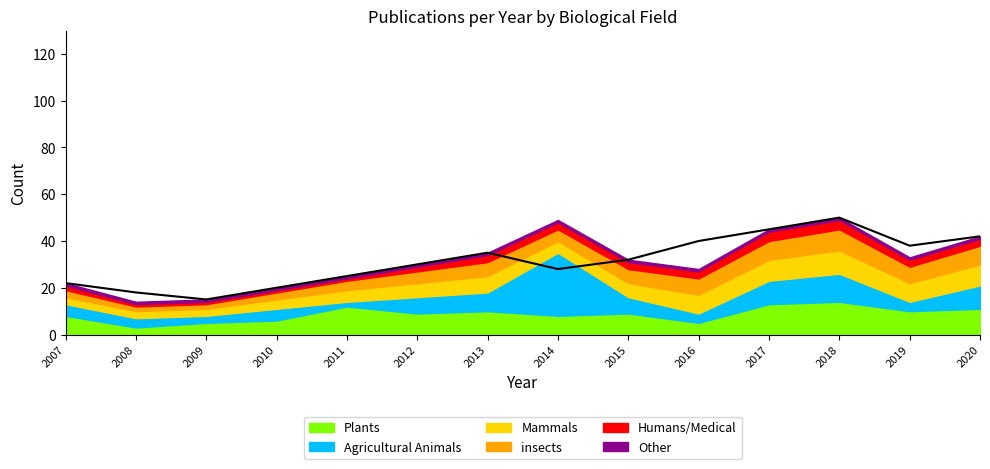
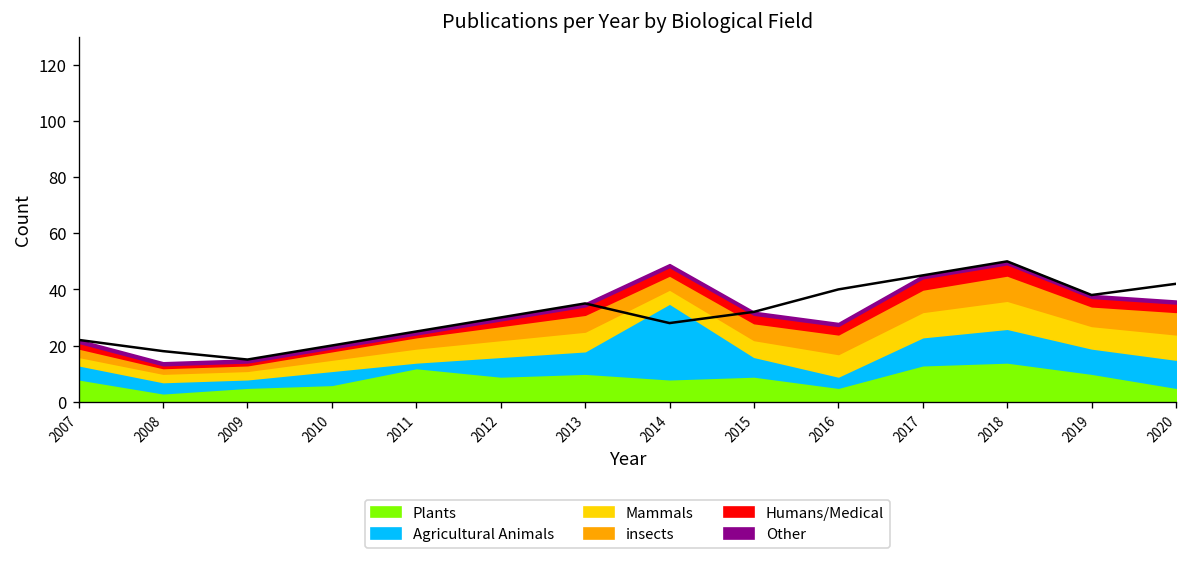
Agricultural Animals, 2019: 4 -> 9
Plants, 2020: 11 -> 5
